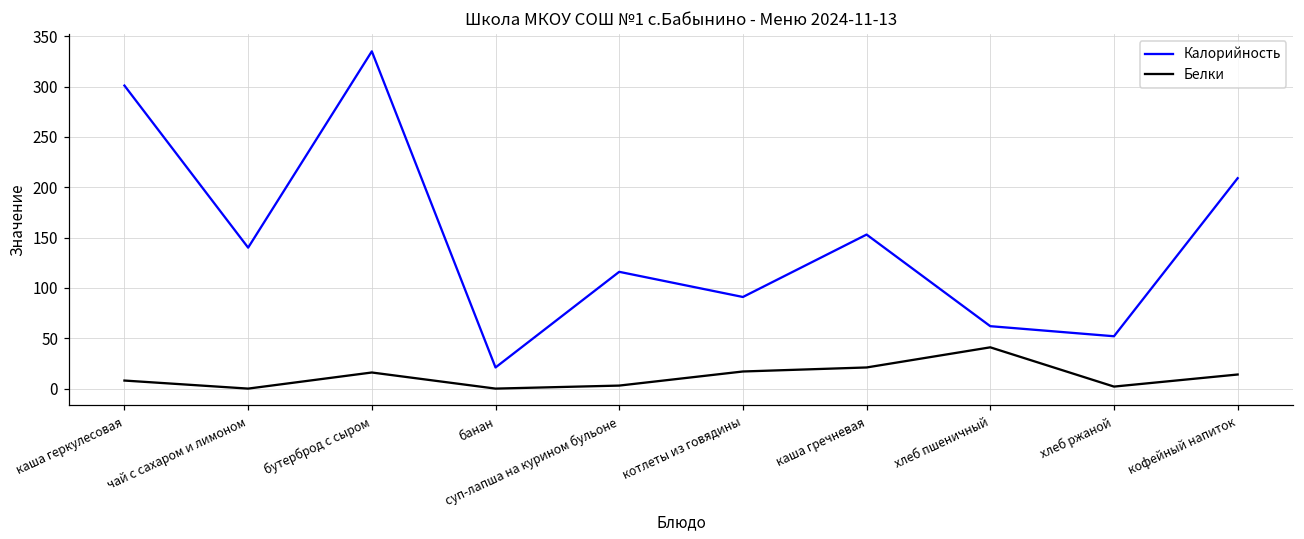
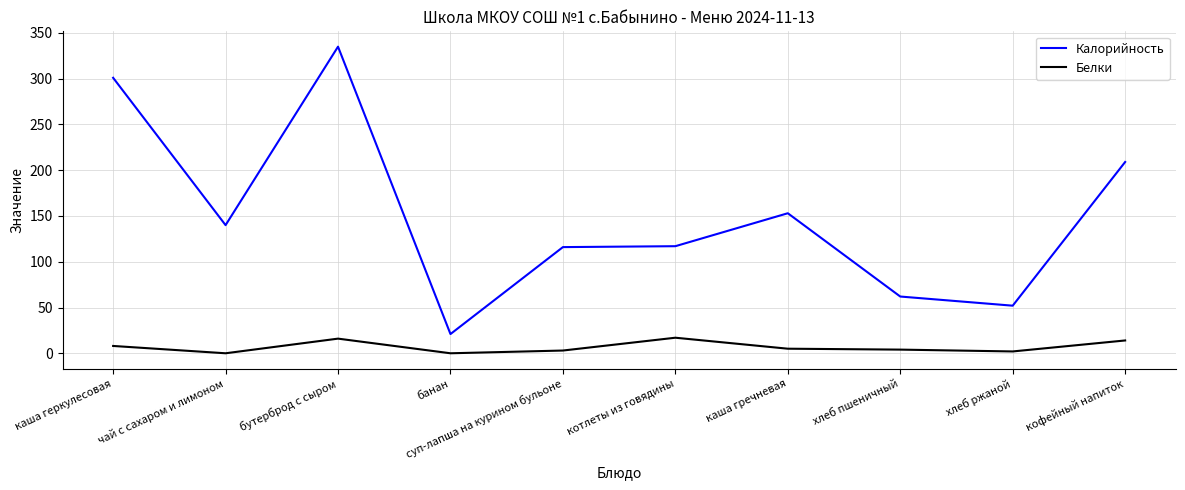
Калорийность, котлеты из говядины: 90 -> 120
Белки, каша гречневая: 20 -> 10
Белки, хлеб пшеничный: 40 -> 0
